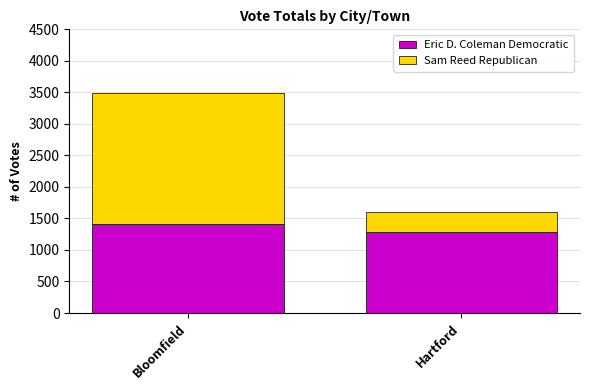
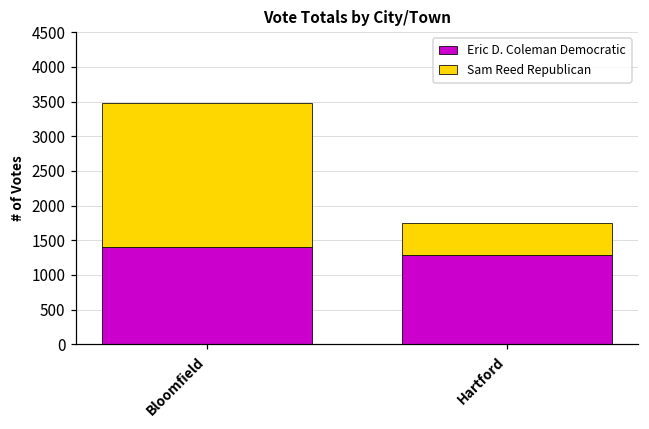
Sam Reed Republican, Hartford: 300 -> 500
